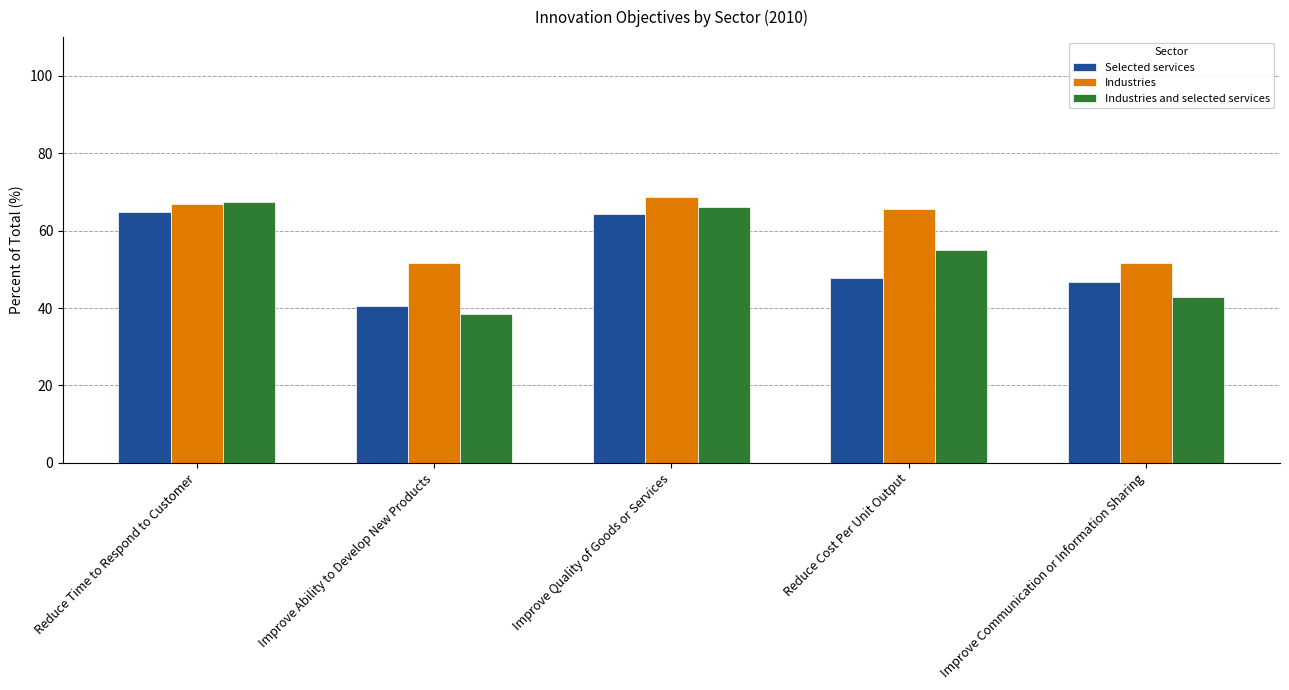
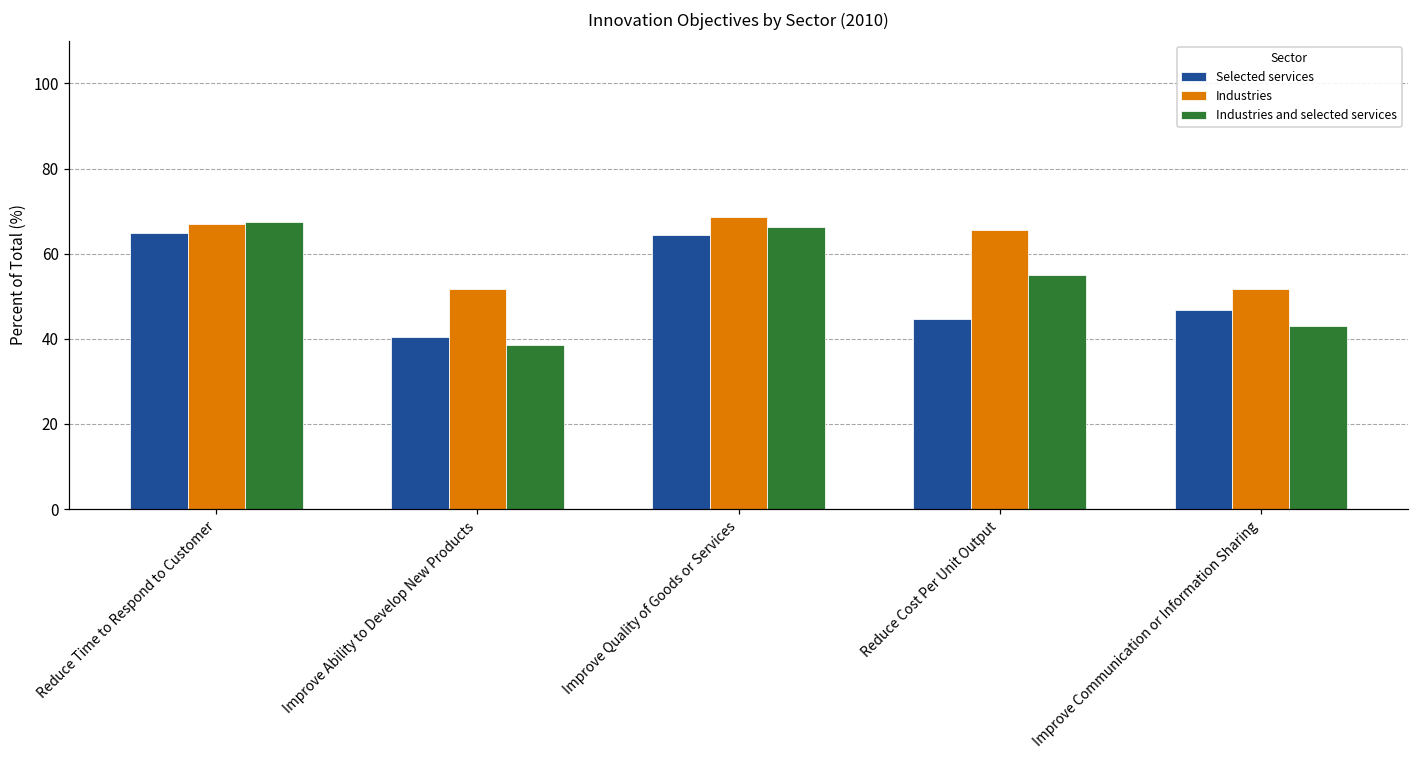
Selected services, Reduce Cost Per Unit Output: 48 -> 45
